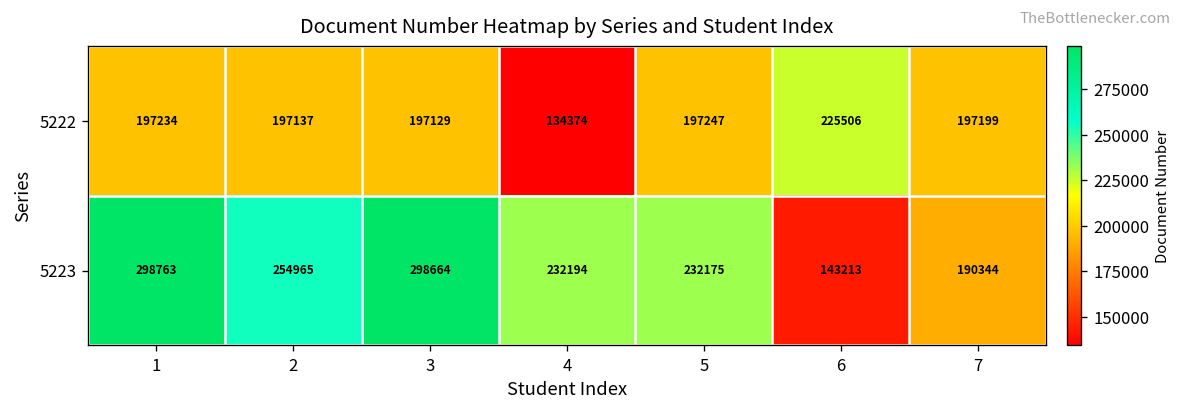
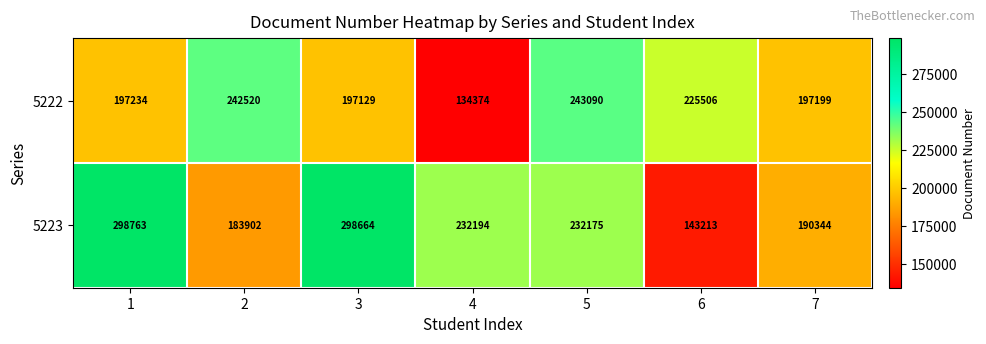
5222, 2: 197137 -> 242520
5222, 5: 197247 -> 243090
5223, 2: 254965 -> 183902
